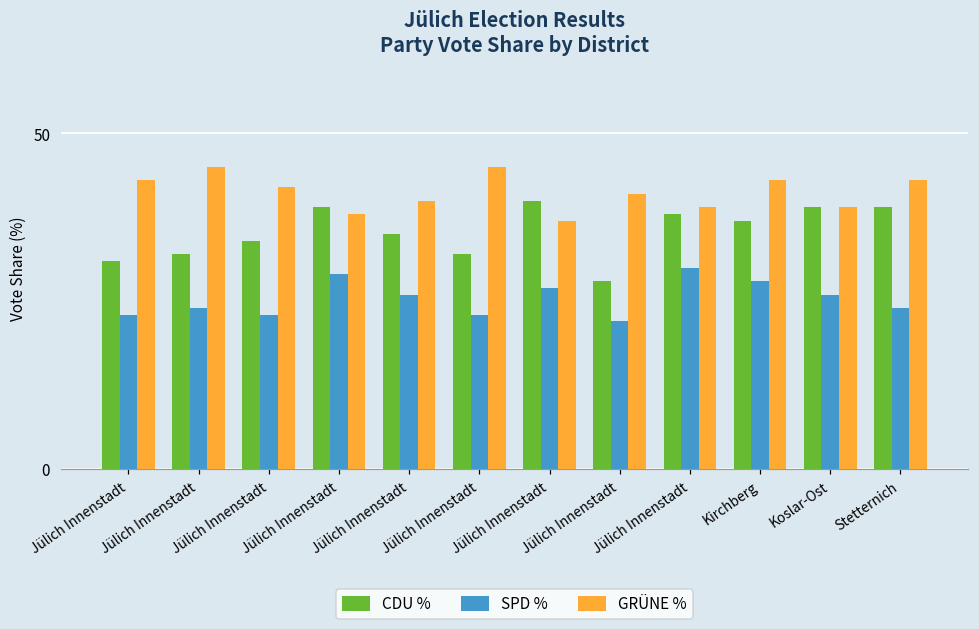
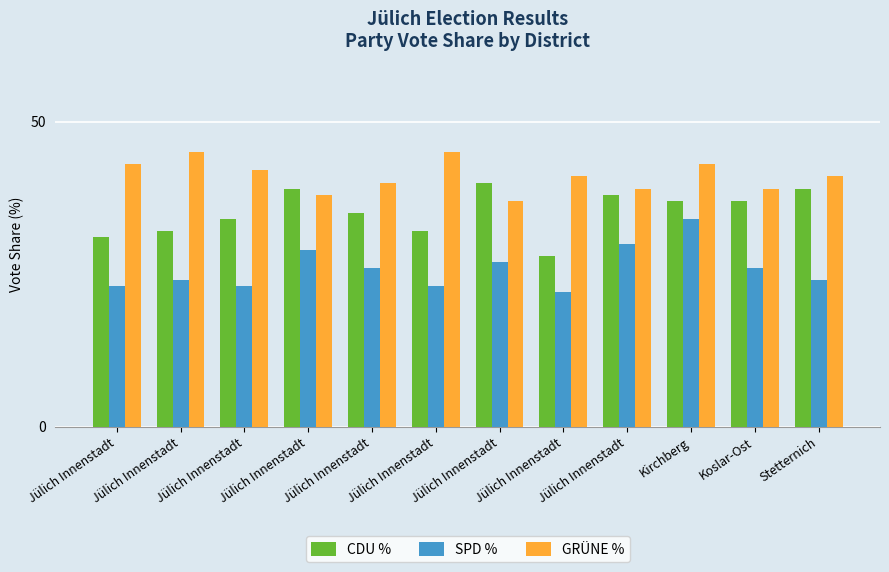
SPD %, Kirchberg: 28 -> 34
CDU %, Koslar-Ost: 39 -> 37
GRÜNE %, Stetternich: 43 -> 41
